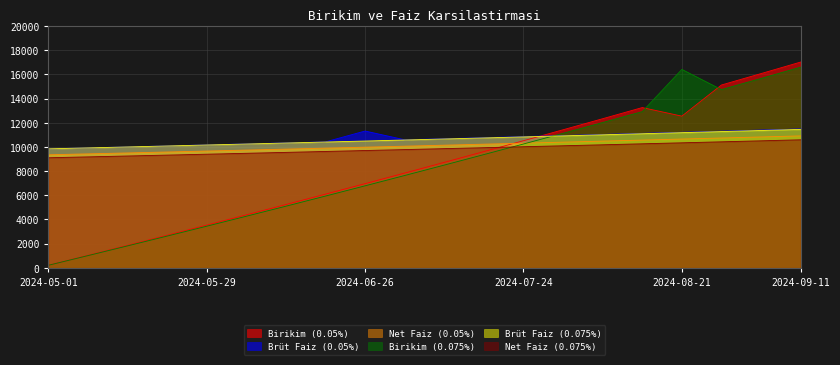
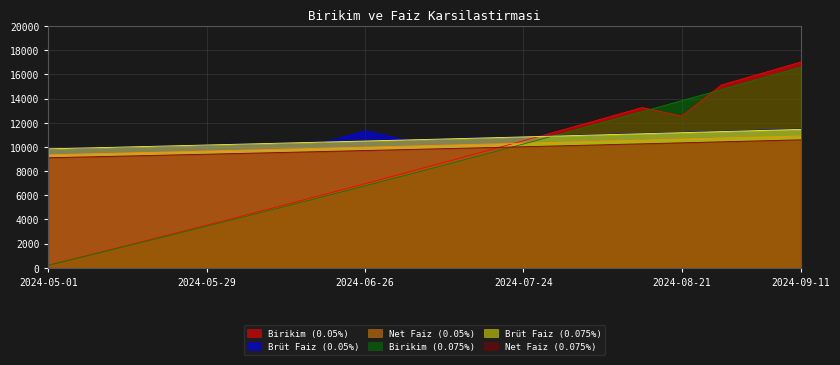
Birikim (0.075%), 2024-08-21: 16400 -> 13800
